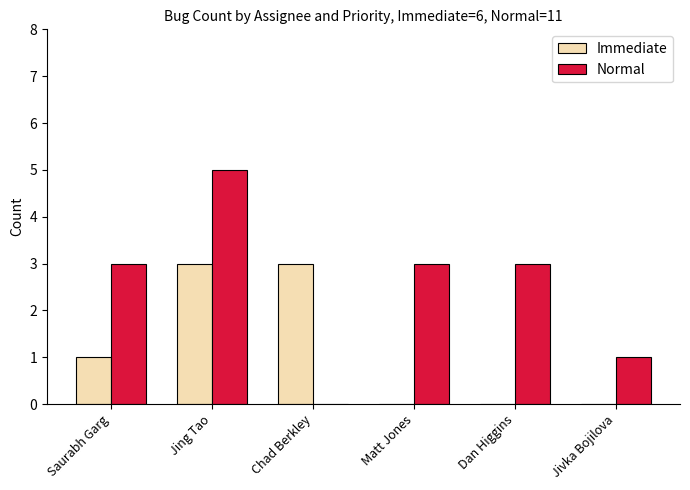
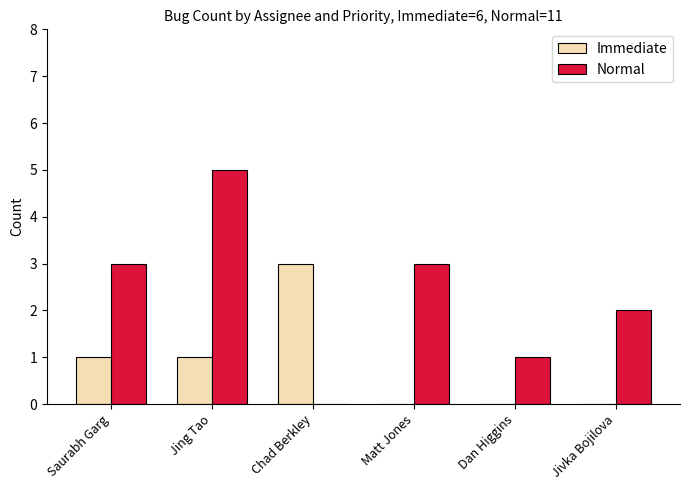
Immediate, Jing Tao: 3 -> 1
Normal, Dan Higgins: 3 -> 1
Normal, Jivka Bojilova: 1 -> 2
